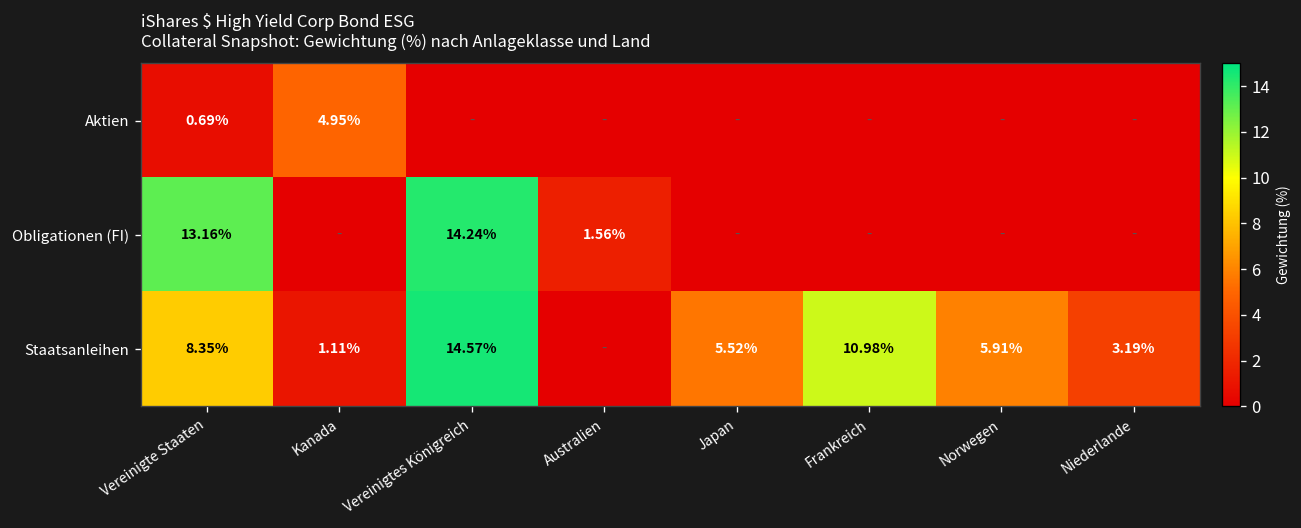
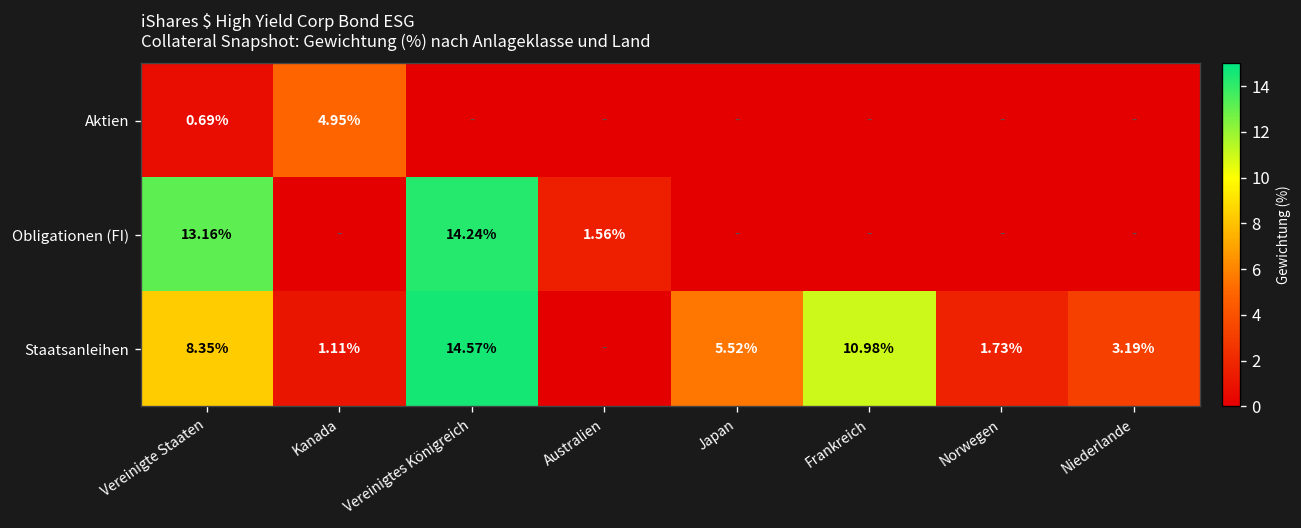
Staatsanleihen, Norwegen: 5.91% -> 1.73%
